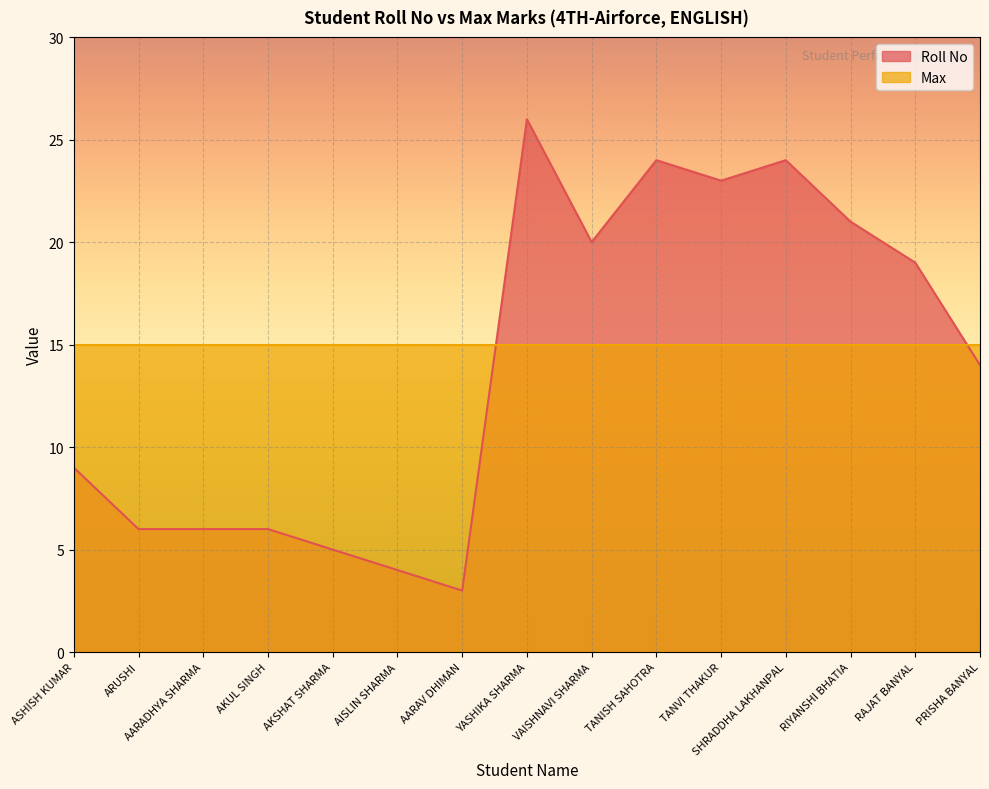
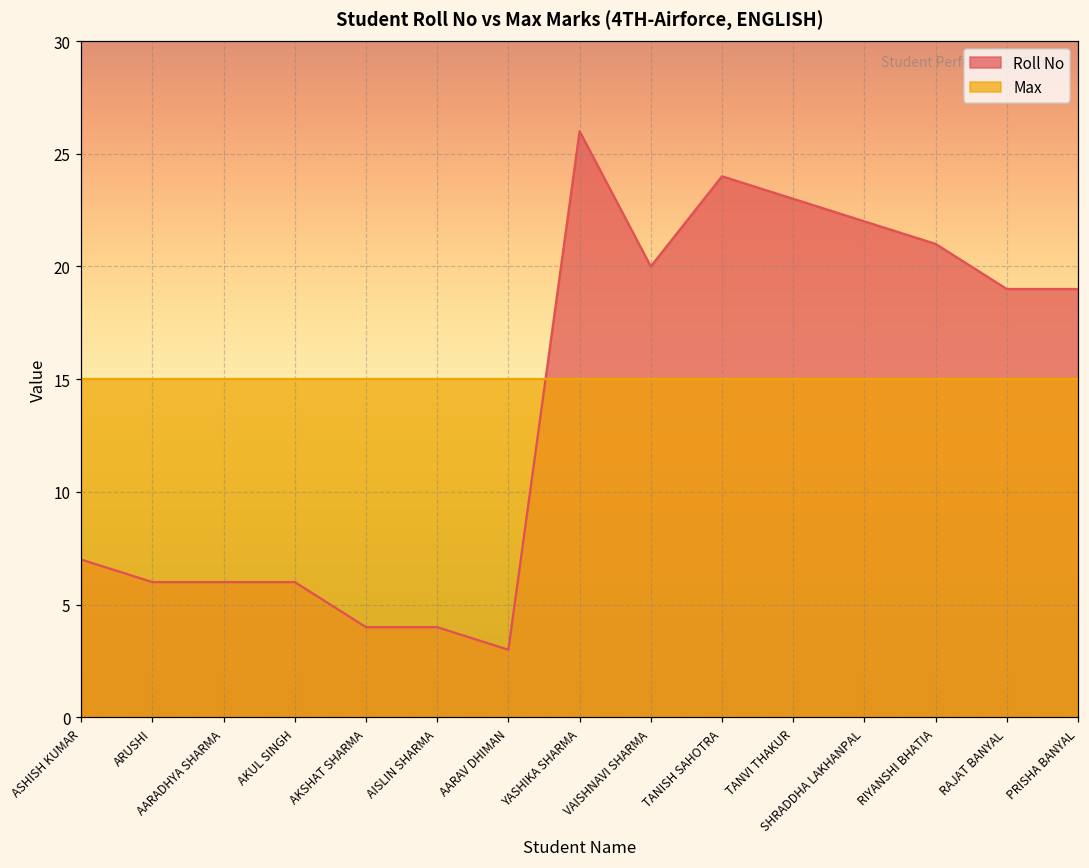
Roll No, ASHISH KUMAR: 9 -> 7
Roll No, AKSHAT SHARMA: 5 -> 4
Roll No, SHRADDHA LAKHANPAL: 24 -> 22
Roll No, PRISHA BANYAL: 14 -> 19
